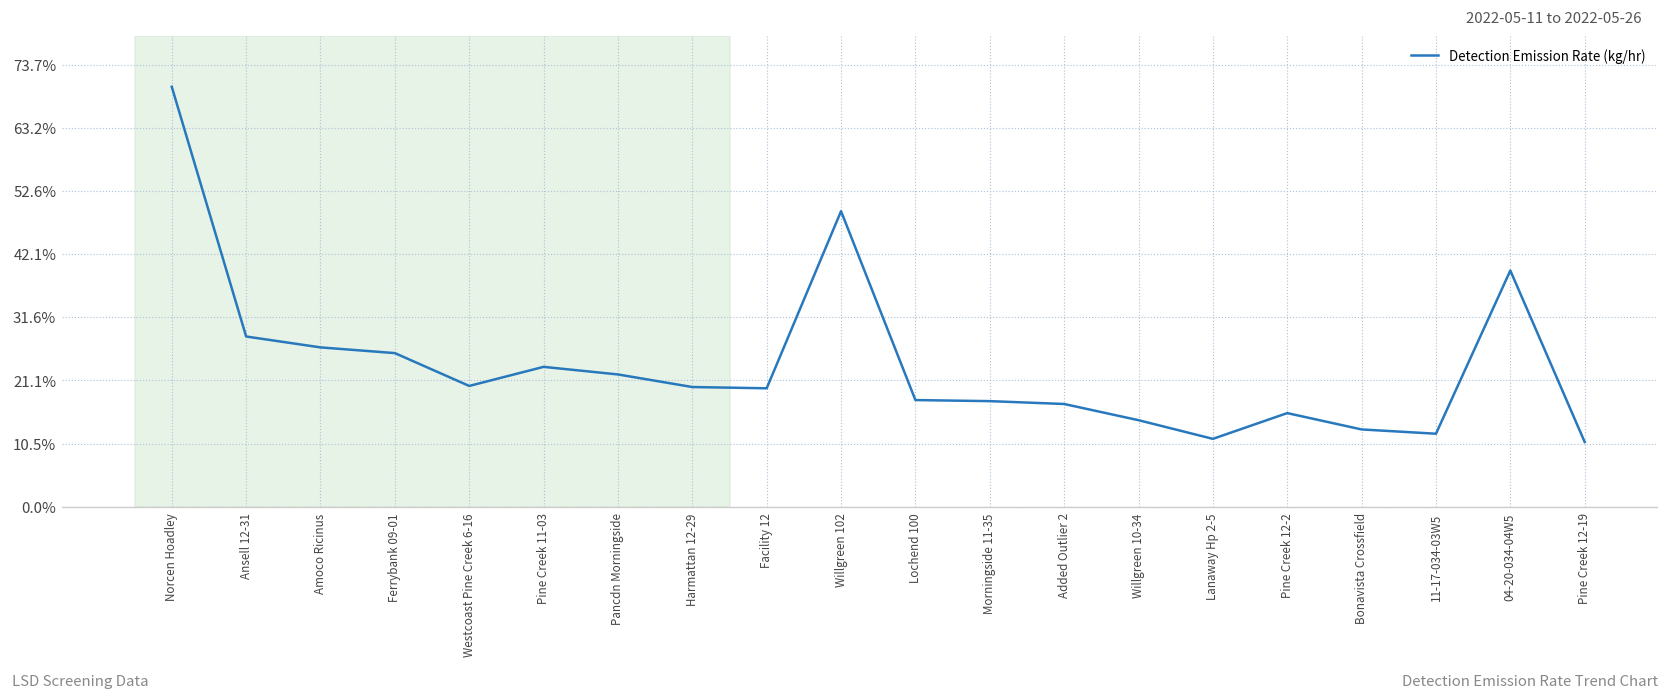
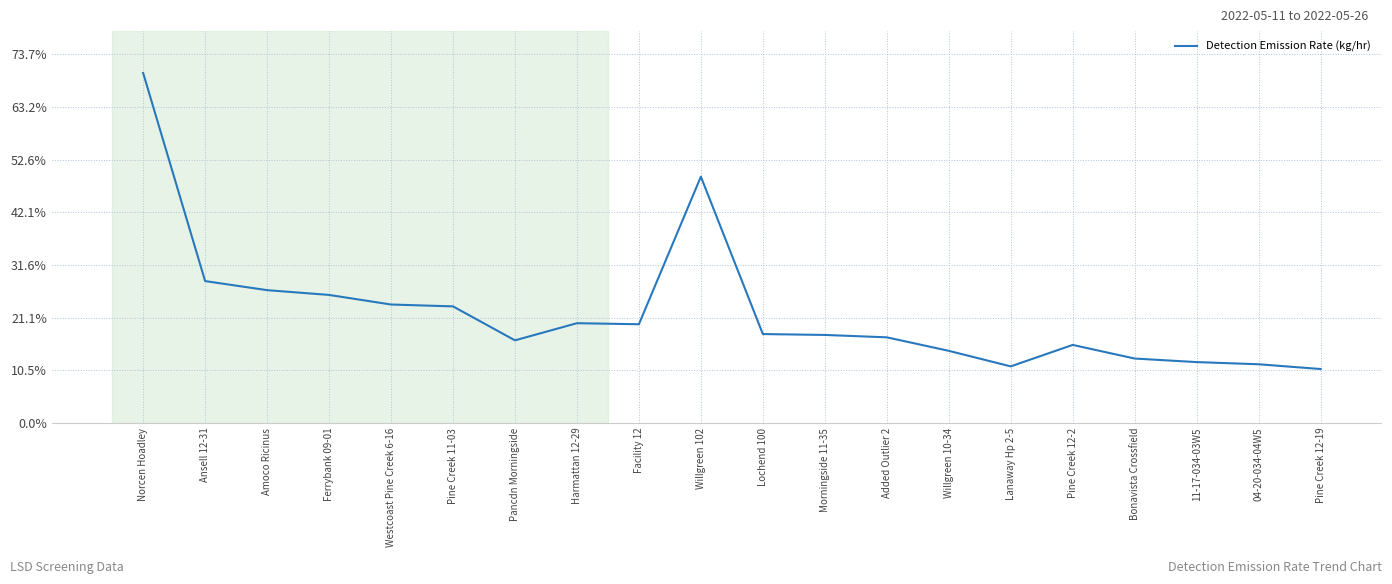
Westcoast Pine Creek 6-16: 20% -> 24%
Pancdn Morningside: 22% -> 17%
04-20-034-04W5: 39% -> 12%
